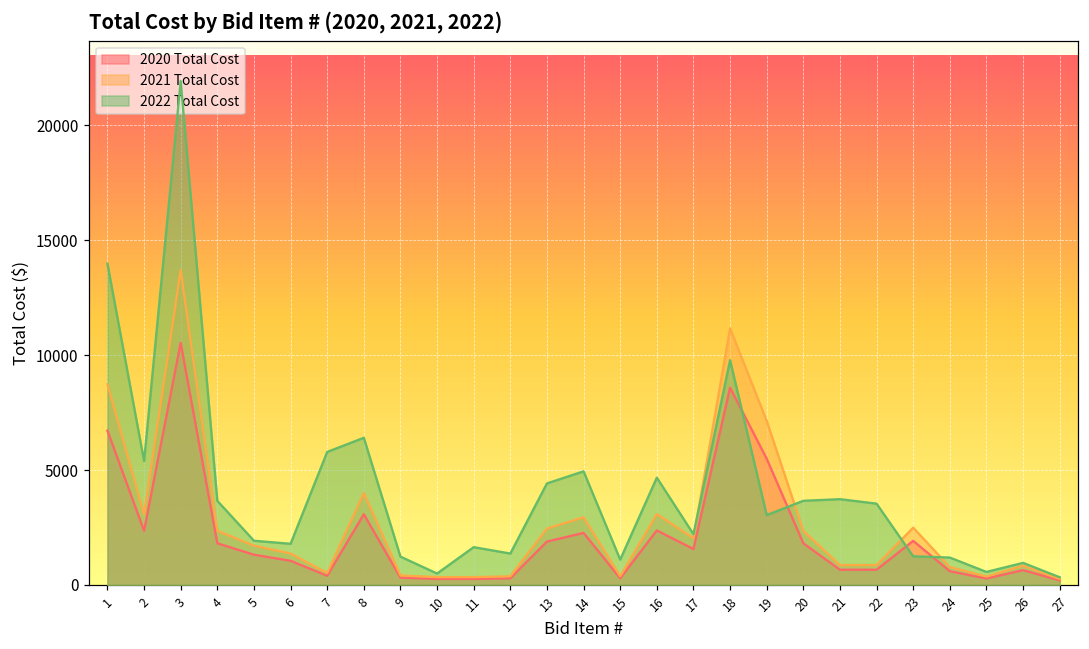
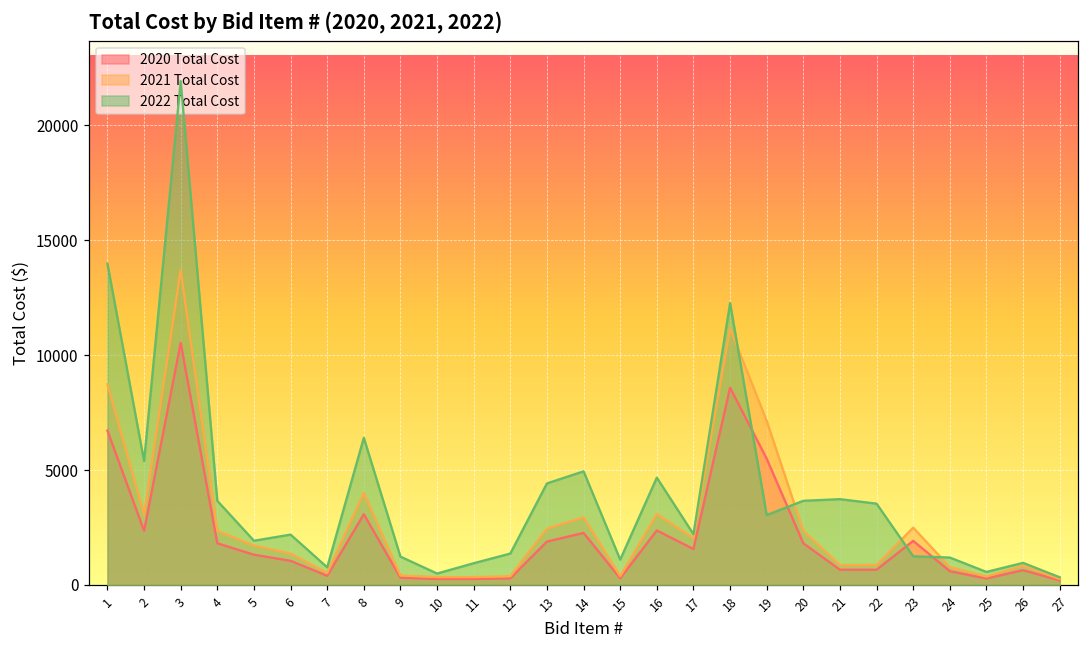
2022 Total Cost, 6: 1800 -> 2200
2022 Total Cost, 7: 5800 -> 800
2022 Total Cost, 11: 1600 -> 900
2022 Total Cost, 18: 9800 -> 12300
